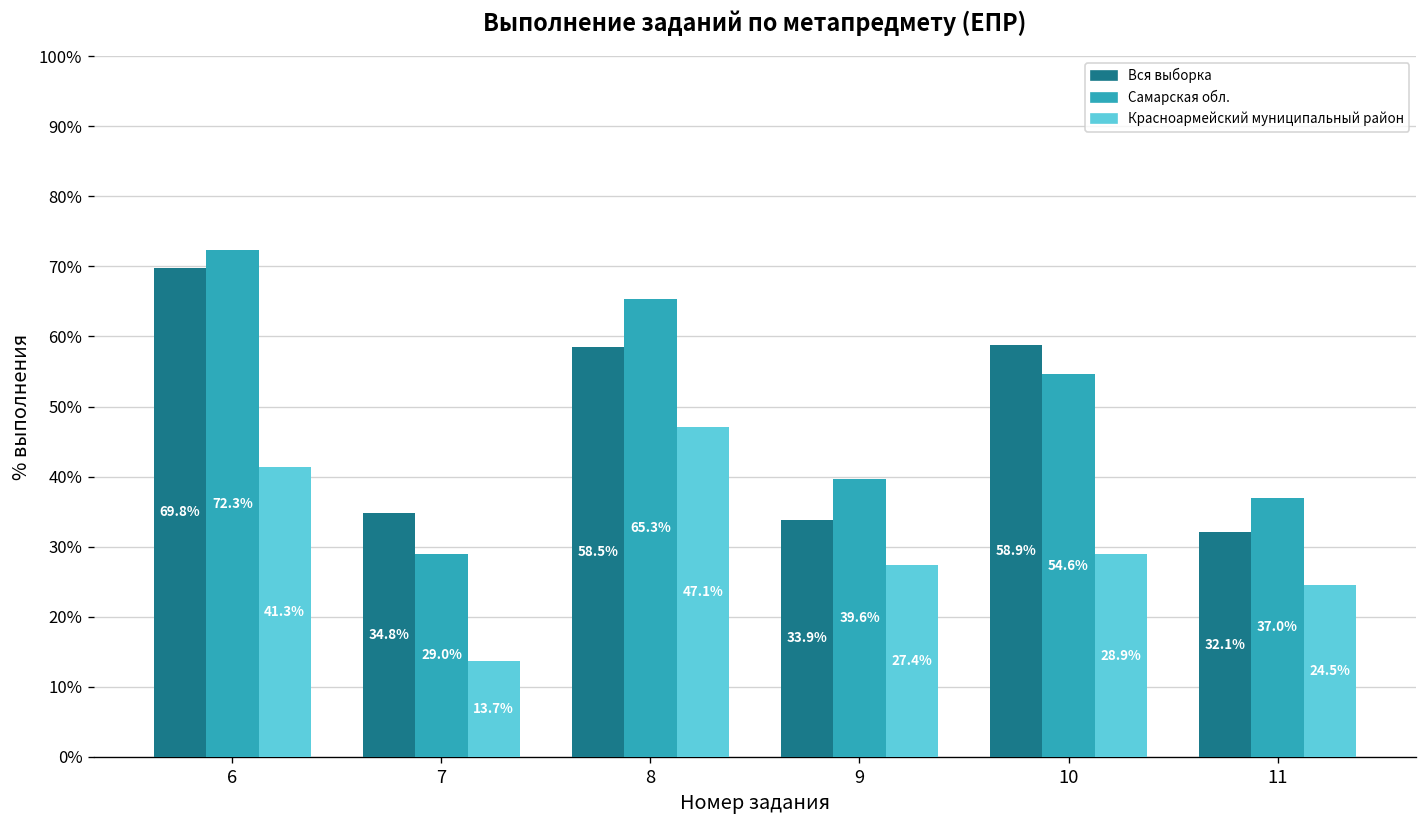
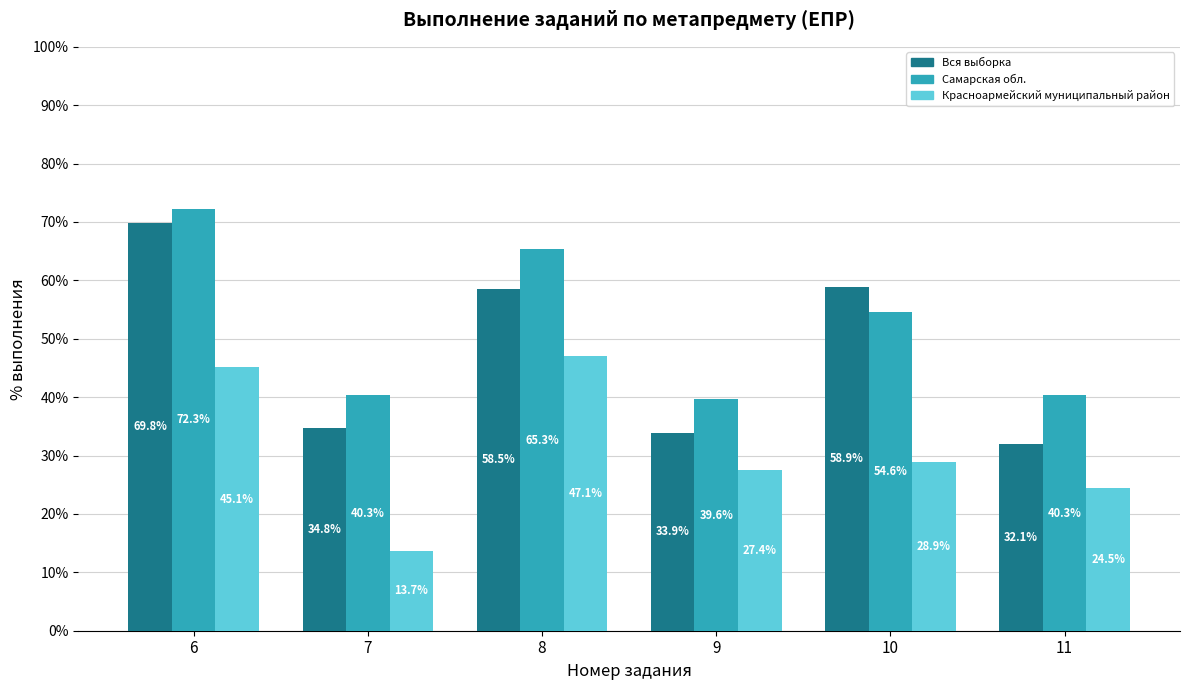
Красноармейский муниципальный район, 6: 41.3% -> 45.1%
Самарская обл., 7: 29.0% -> 40.3%
Самарская обл., 11: 37.0% -> 40.3%
